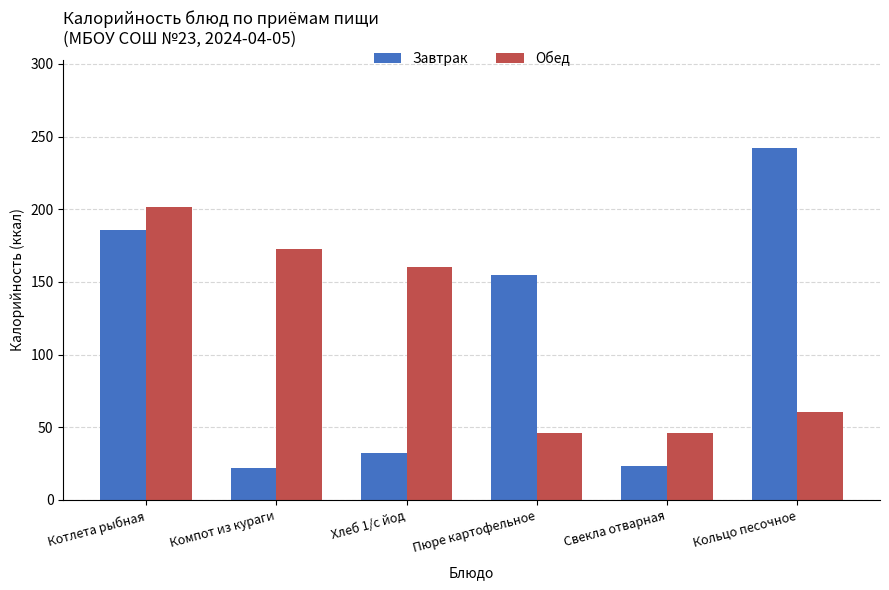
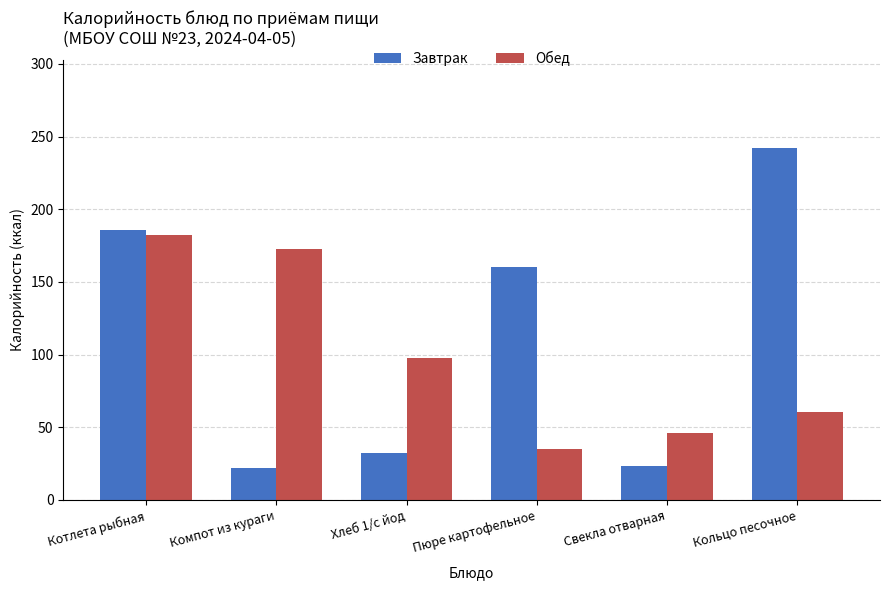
Обед, Котлета рыбная: 202 -> 182
Обед, Хлеб 1/с йод: 160 -> 98
Завтрак, Пюре картофельное: 155 -> 160
Обед, Пюре картофельное: 46 -> 35
